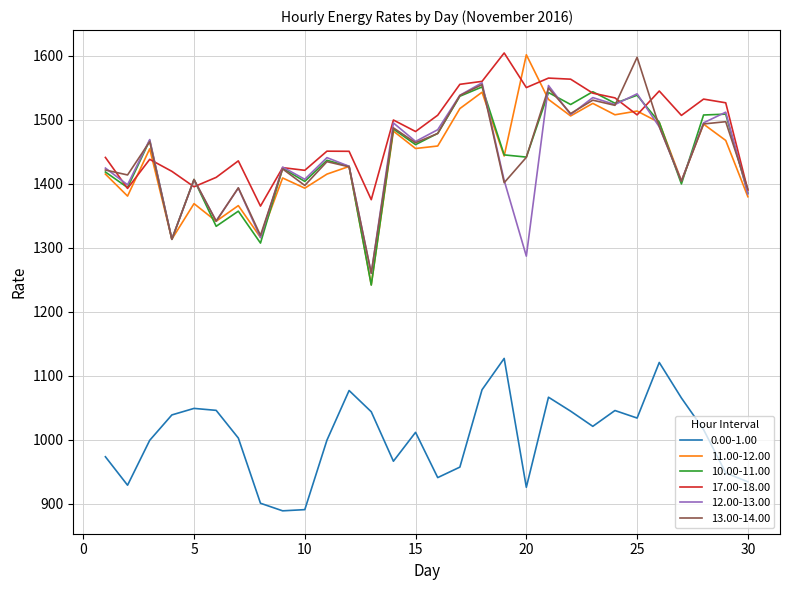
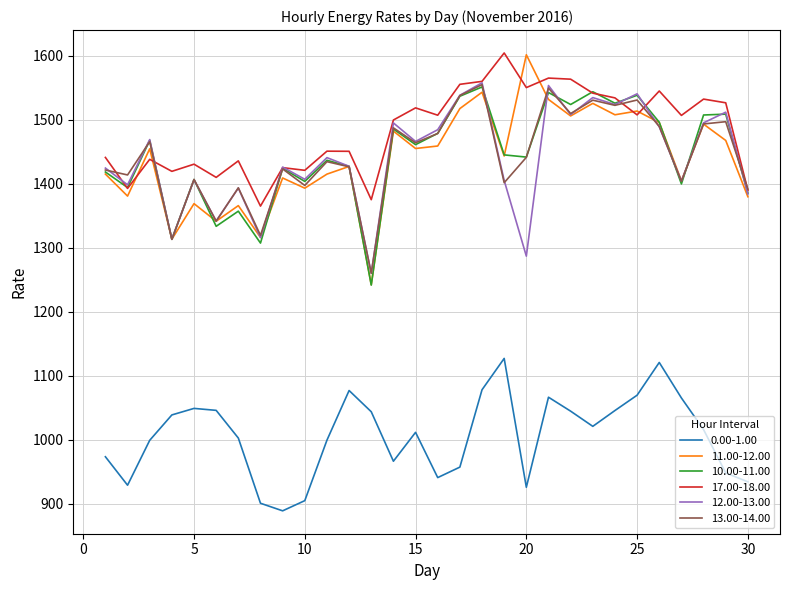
17.00-18.00, 5: 1400 -> 1430
0.00-1.00, 10: 890 -> 910
17.00-18.00, 15: 1480 -> 1520
0.00-1.00, 25: 1030 -> 1070
13.00-14.00, 25: 1600 -> 1530
